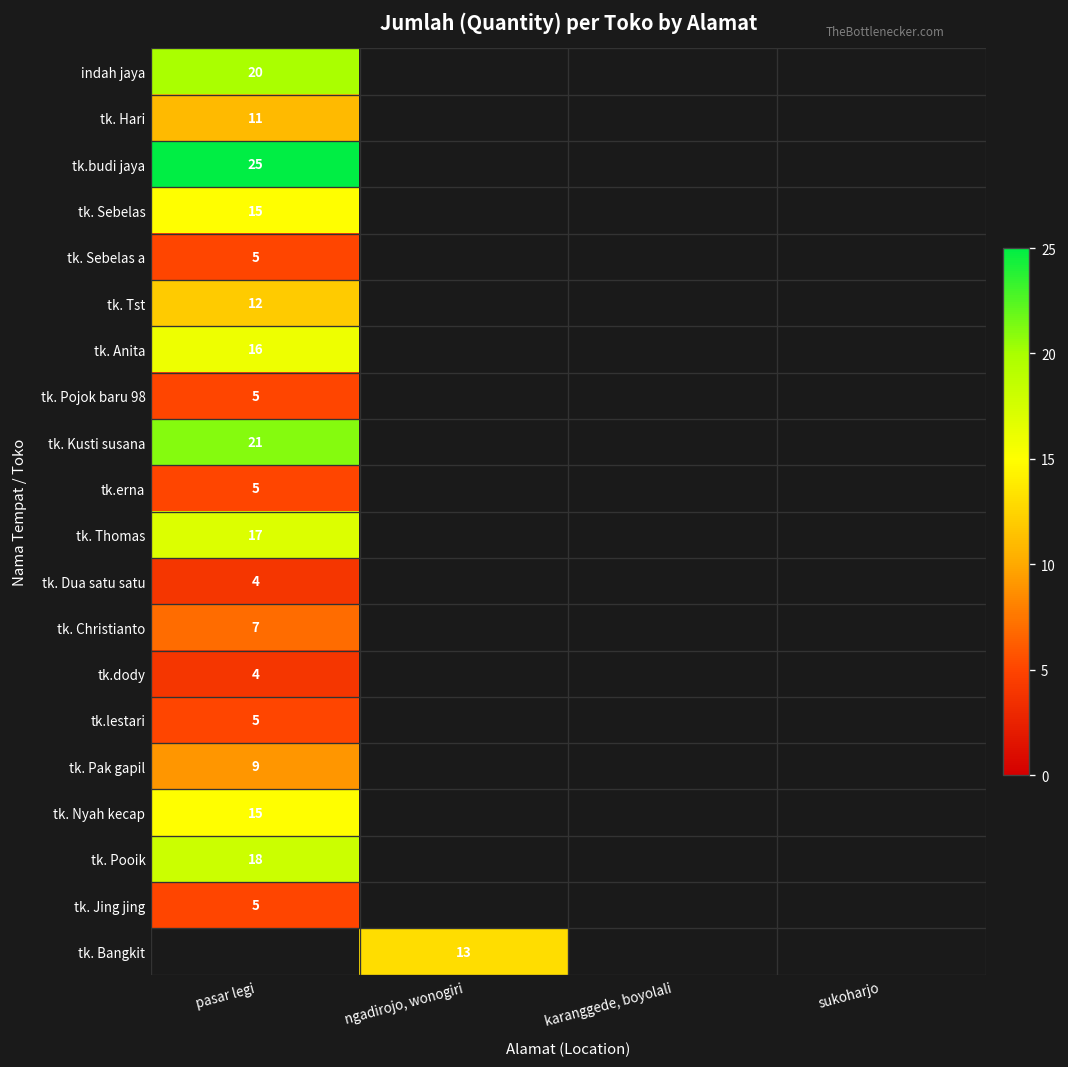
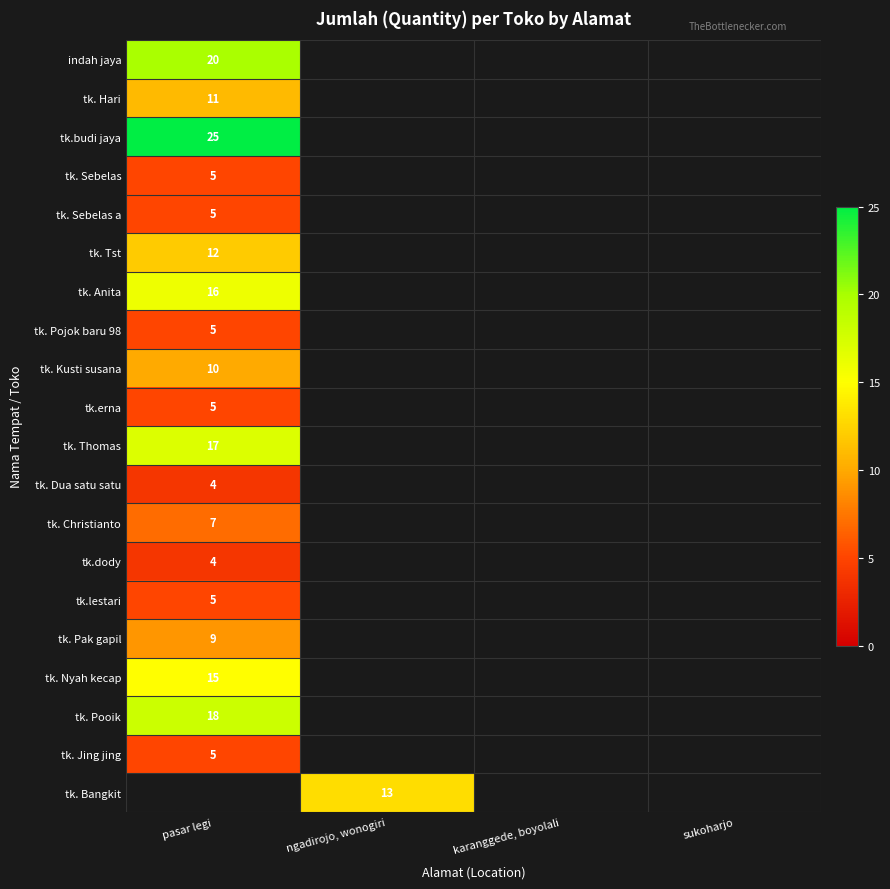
tk. Sebelas, pasar legi: 15 -> 5
tk. Kusti susana, pasar legi: 21 -> 10
